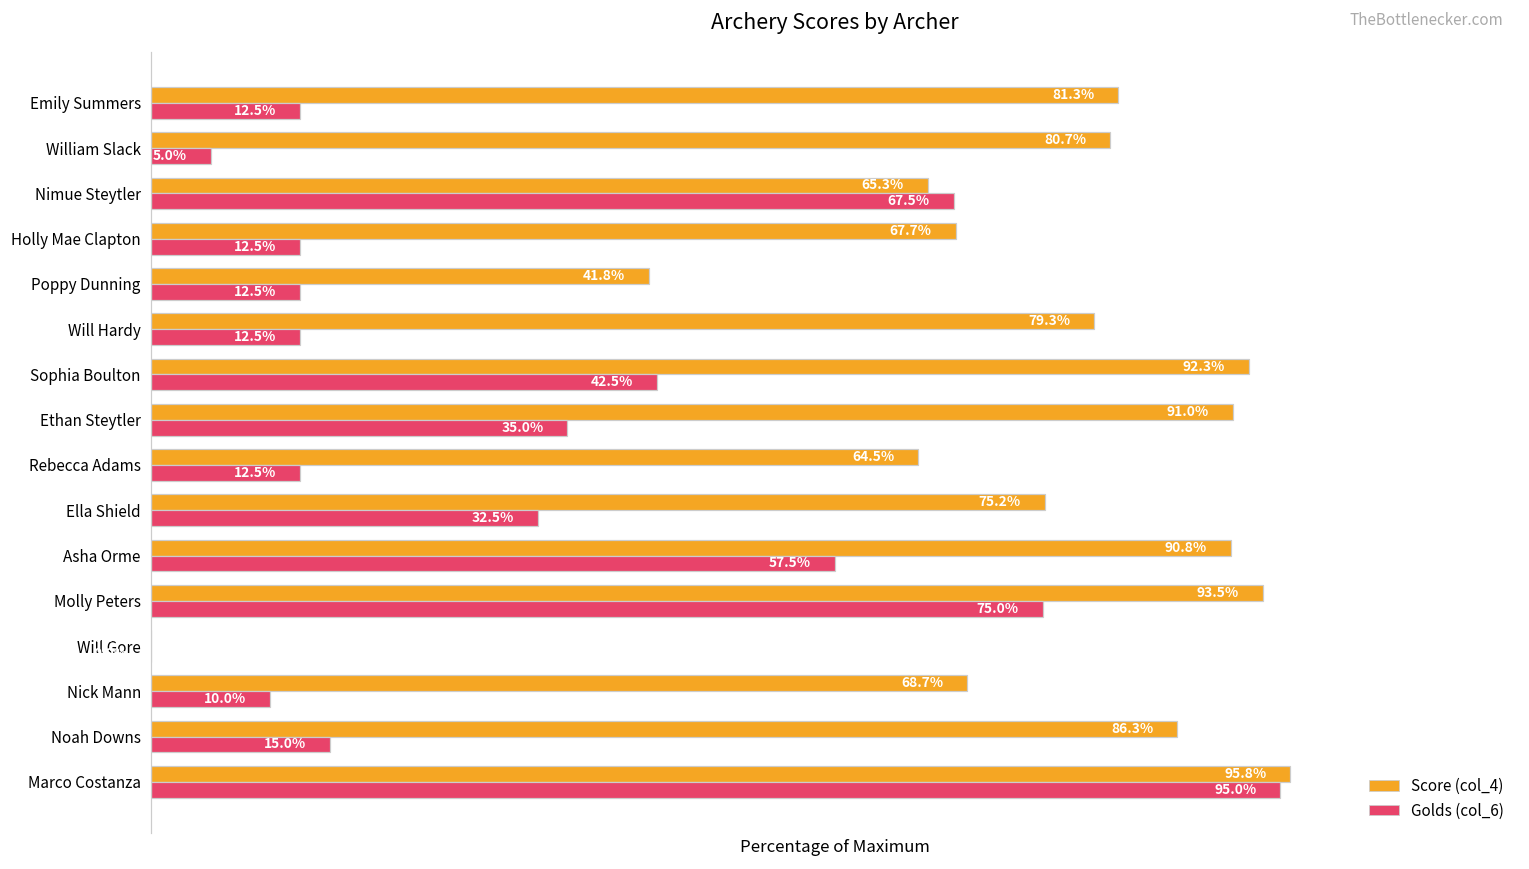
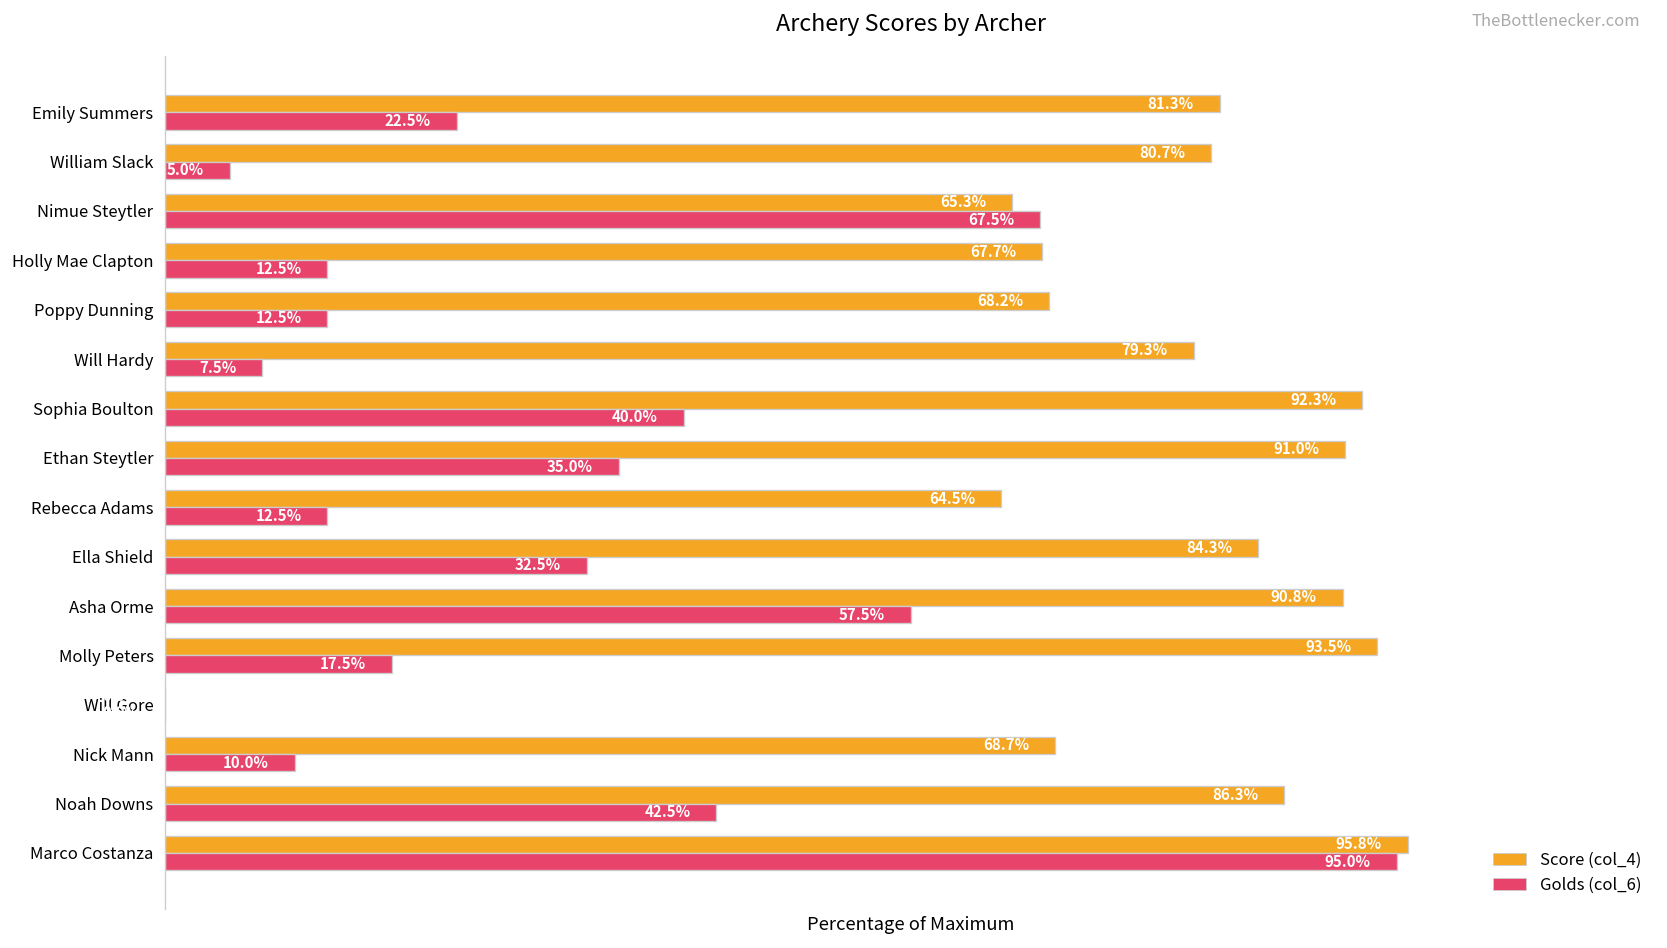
Golds (col_6), Emily Summers: 12.5% -> 22.5%
Score (col_4), Poppy Dunning: 41.8% -> 68.2%
Golds (col_6), Will Hardy: 12.5% -> 7.5%
Golds (col_6), Sophia Boulton: 42.5% -> 40.0%
Score (col_4), Ella Shield: 75.2% -> 84.3%
Golds (col_6), Molly Peters: 75.0% -> 17.5%
Golds (col_6), Noah Downs: 15.0% -> 42.5%
